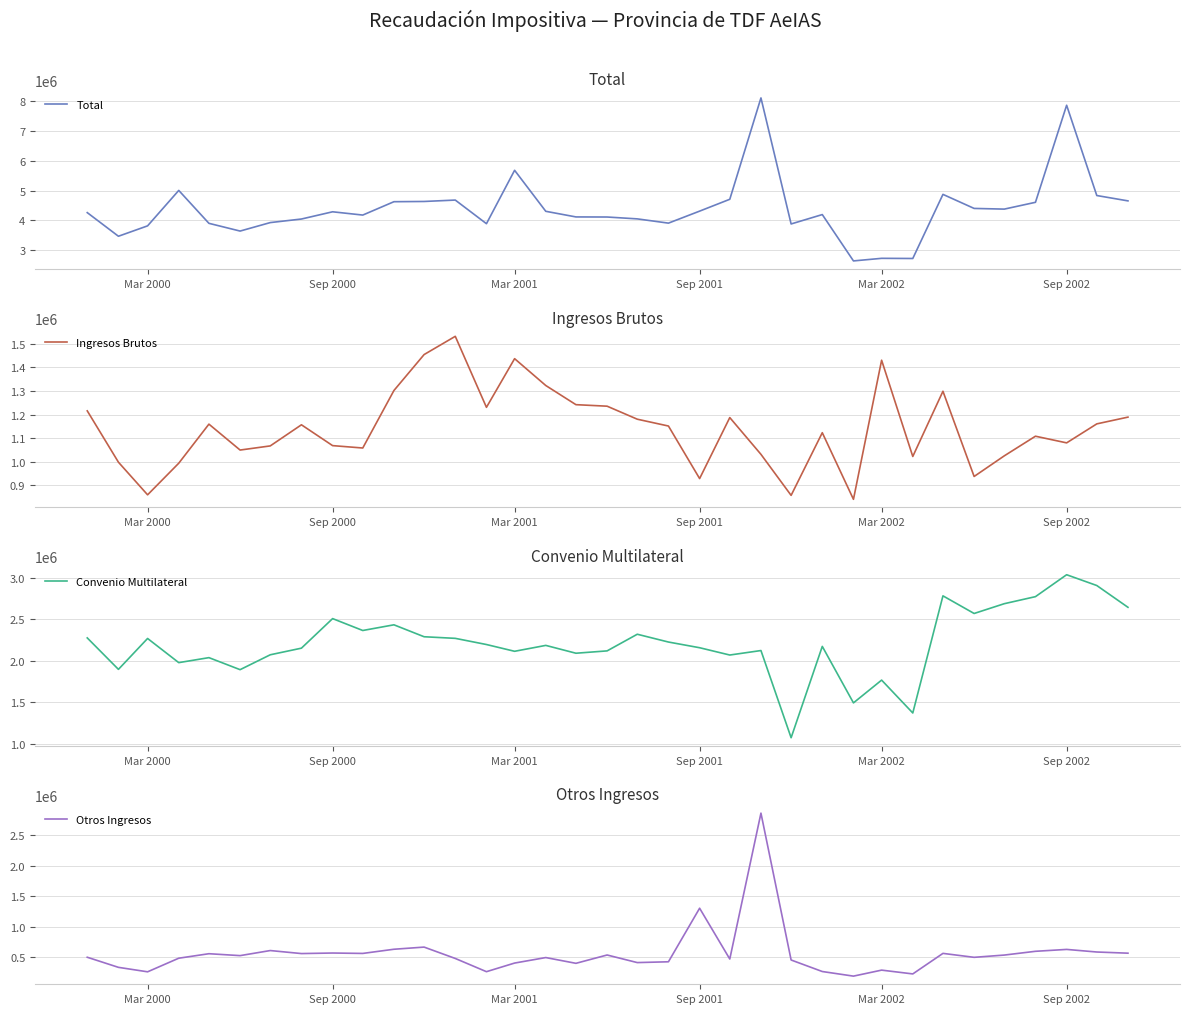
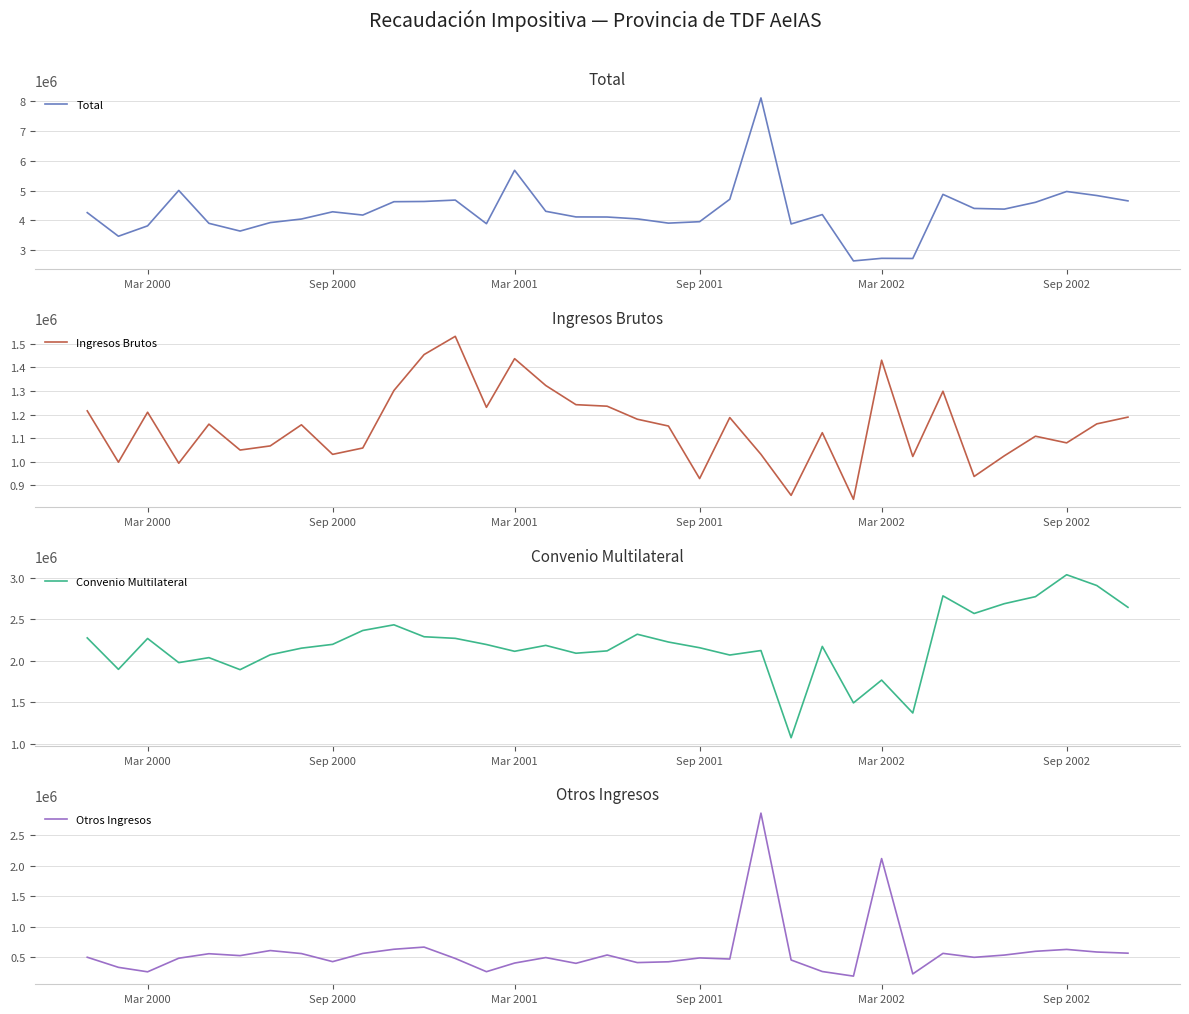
Total, Sep 2001: 4300000 -> 4000000
Total, Sep 2002: 7900000 -> 5000000
Ingresos Brutos, Mar 2000: 860000 -> 1210000
Ingresos Brutos, Sep 2000: 1070000 -> 1030000
Convenio Multilateral, Sep 2000: 2500000 -> 2200000
Otros Ingresos, Sep 2000: 600000 -> 400000
Otros Ingresos, Sep 2001: 1300000 -> 500000
Otros Ingresos, Mar 2002: 300000 -> 2100000
